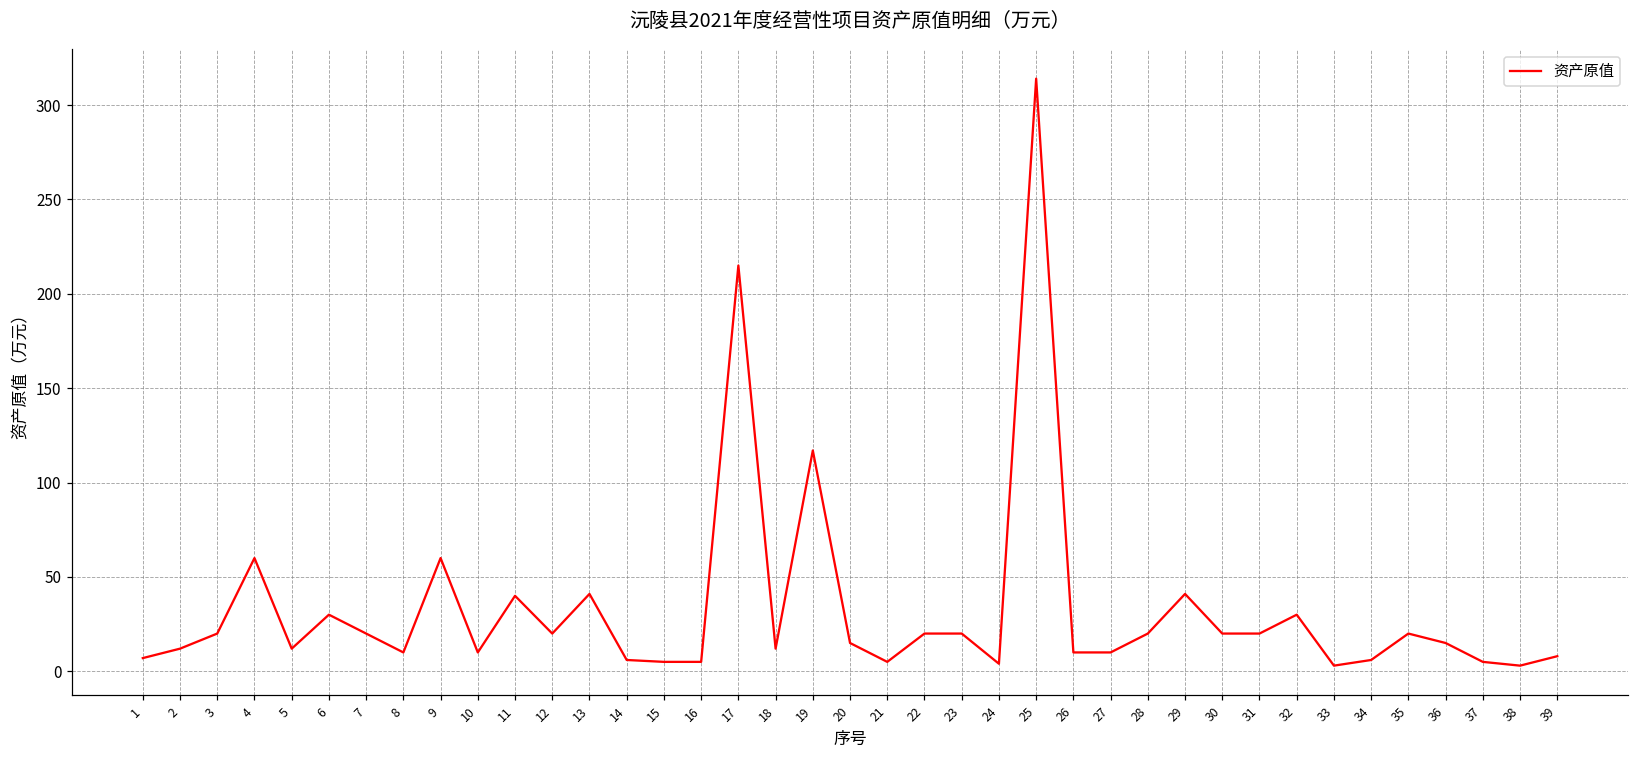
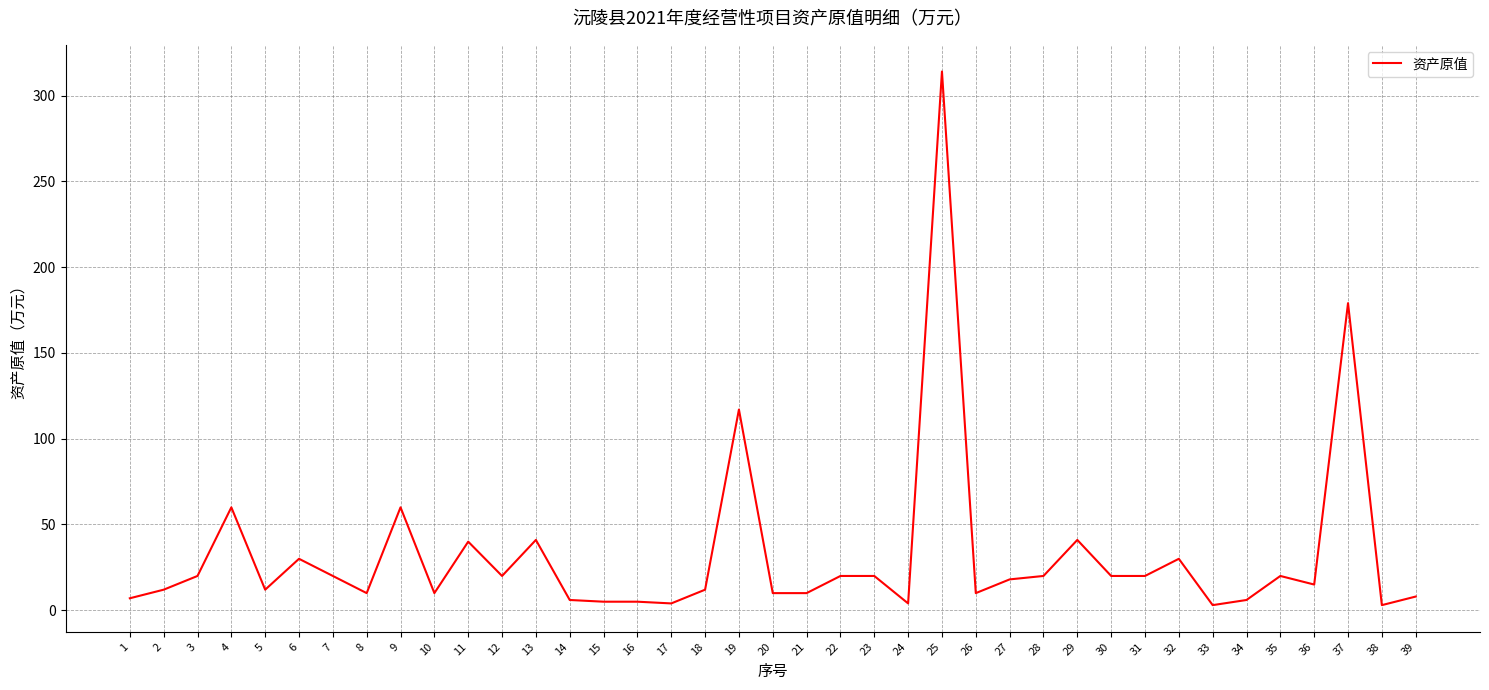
17: 215 -> 4
20: 15 -> 10
21: 5 -> 10
27: 10 -> 18
37: 5 -> 179
